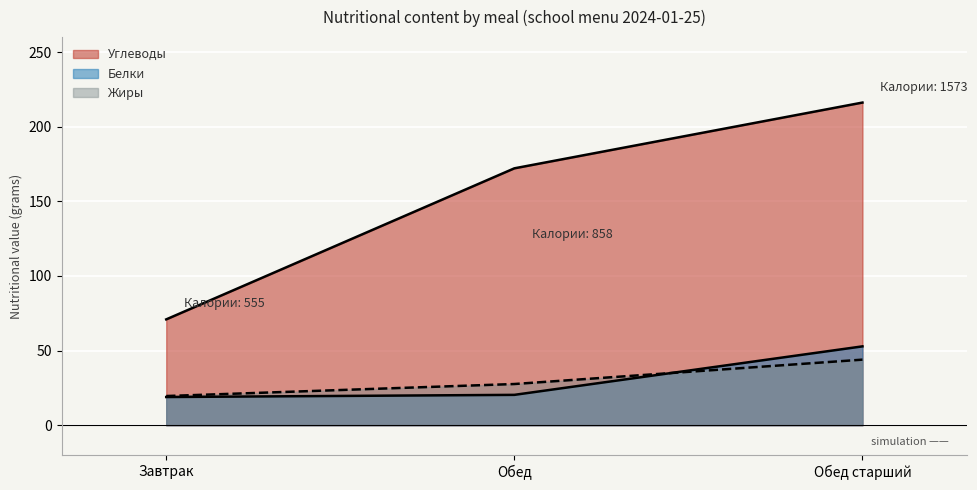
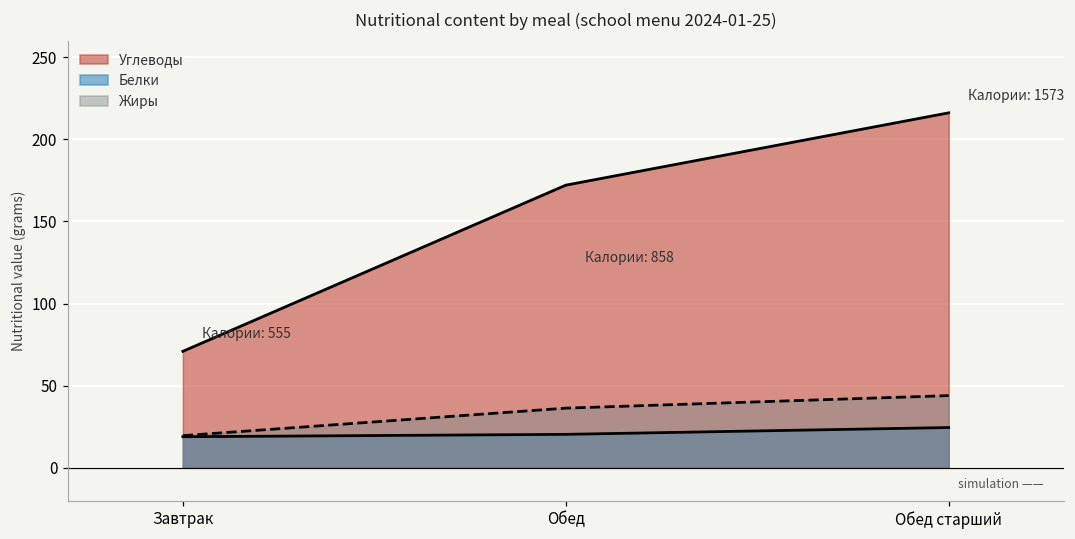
Жиры, Обед: 28 -> 36
Белки, Обед старший: 53 -> 24
